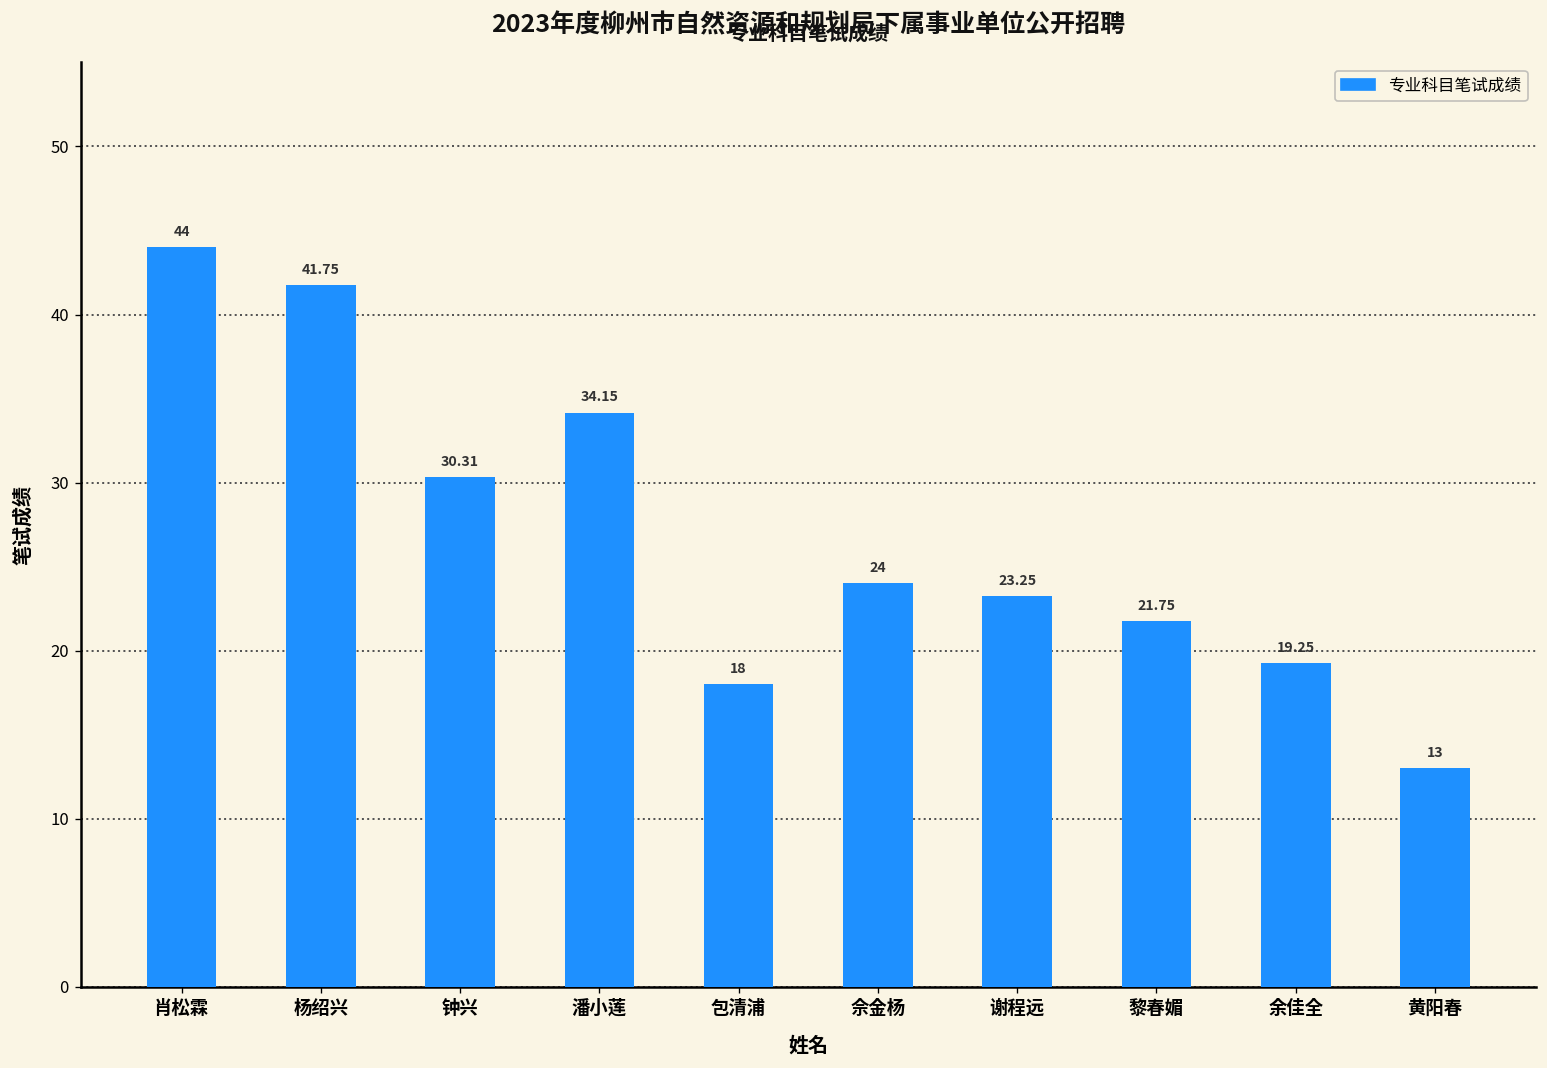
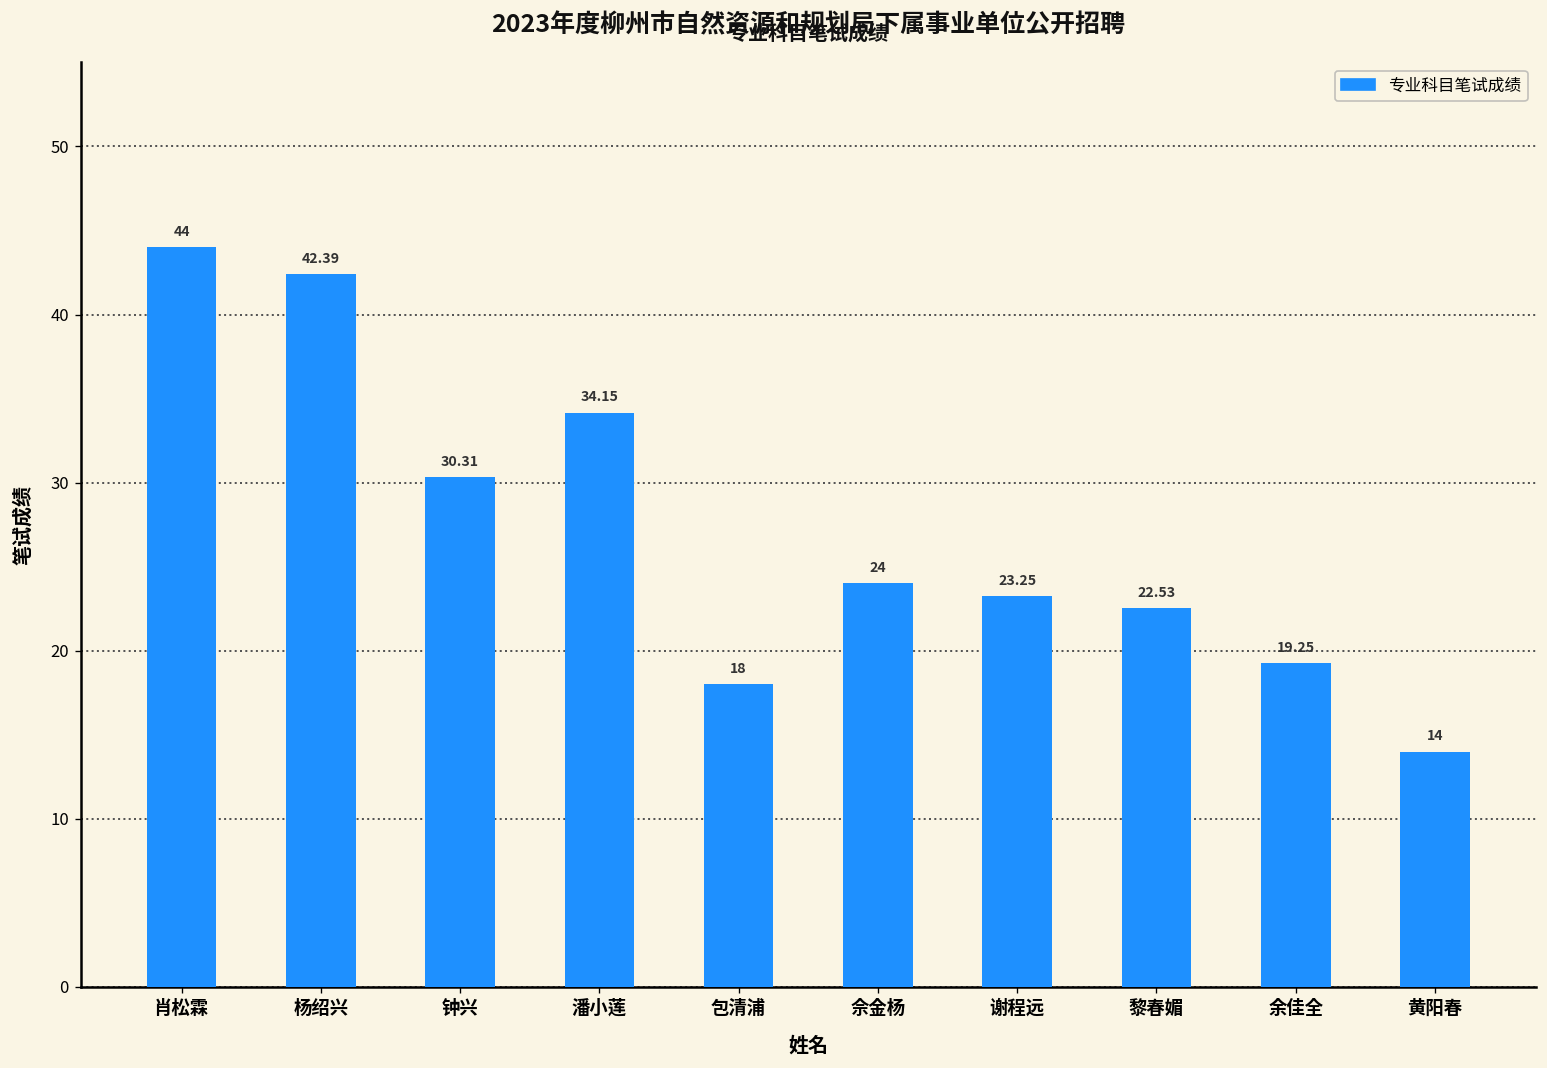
杨绍兴: 41.75 -> 42.39
黎春媚: 21.75 -> 22.53
黄阳春: 13 -> 14
